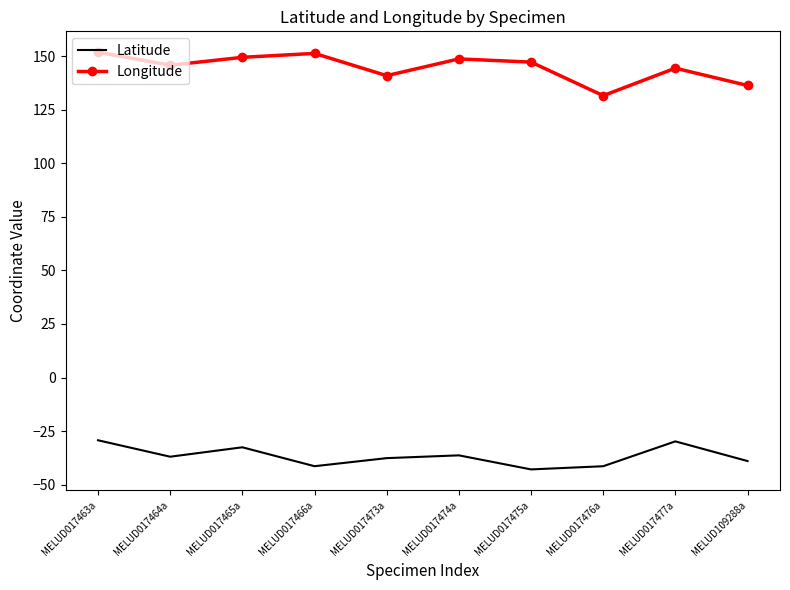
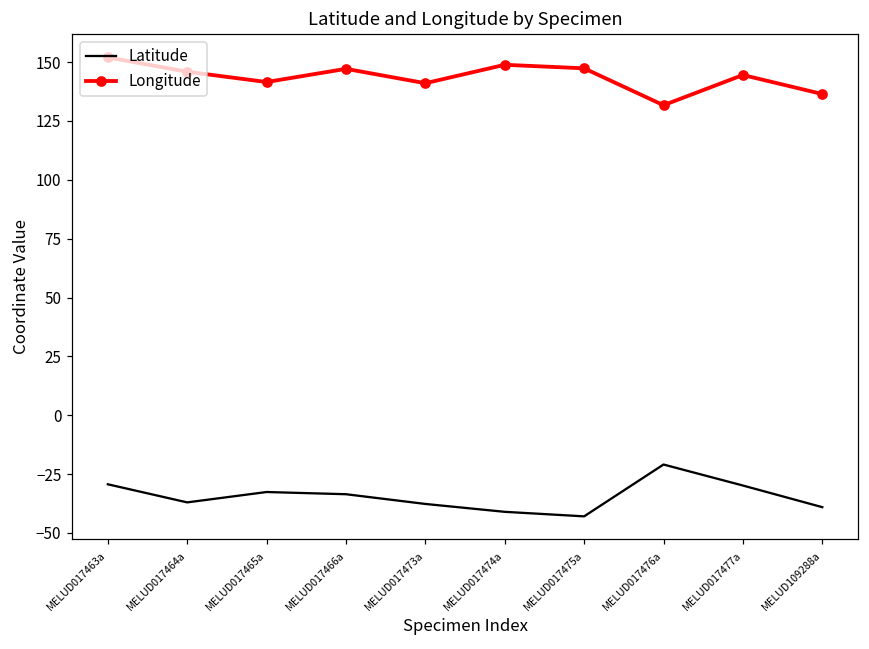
Longitude, MELUD017465a: 150 -> 142
Latitude, MELUD017466a: -41 -> -34
Longitude, MELUD017466a: 151 -> 147
Latitude, MELUD017474a: -36 -> -41
Latitude, MELUD017476a: -41 -> -21
